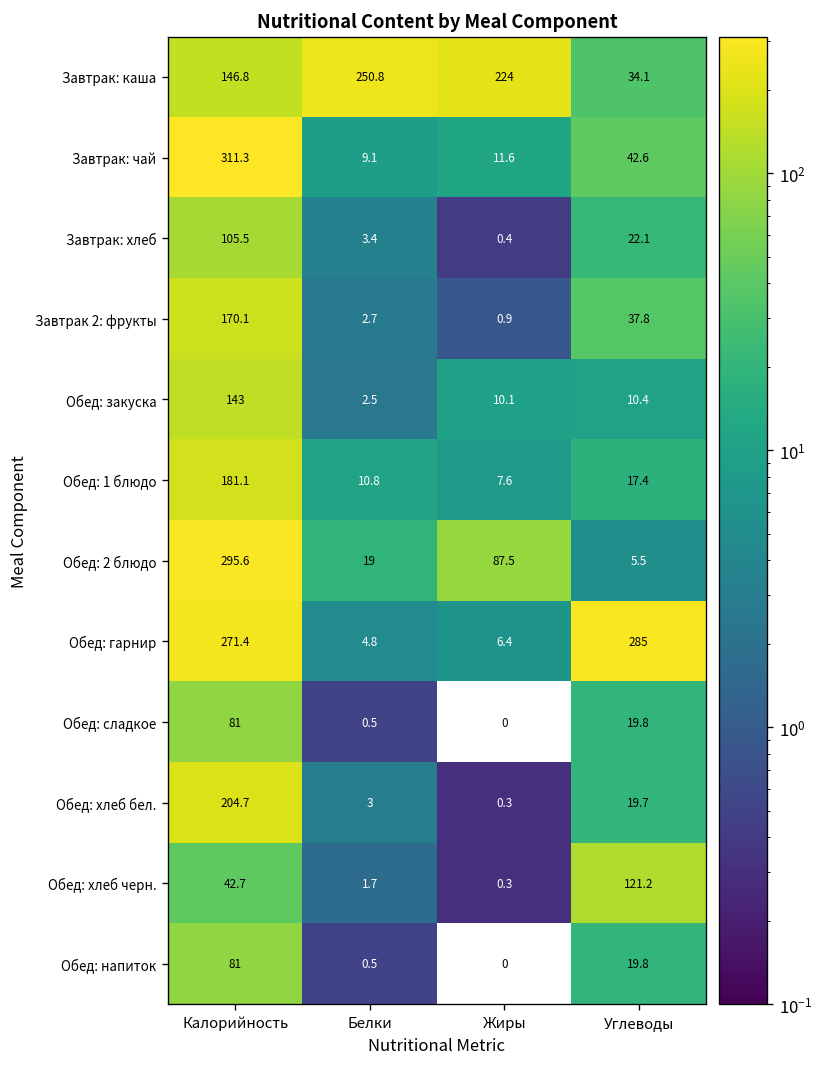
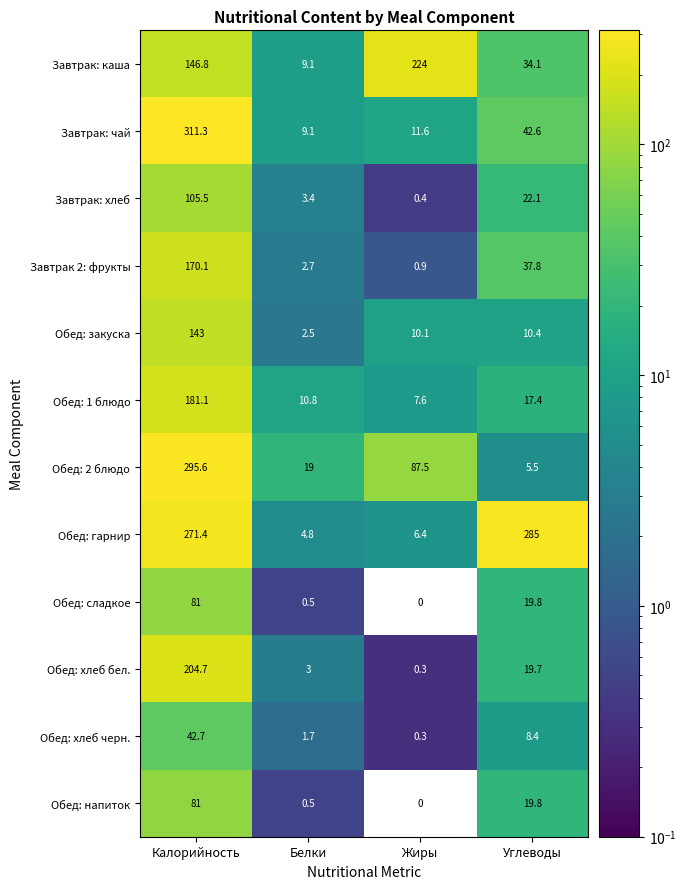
Завтрак: каша, Белки: 250.8 -> 9.1
Обед: хлеб черн., Углеводы: 121.2 -> 8.4
